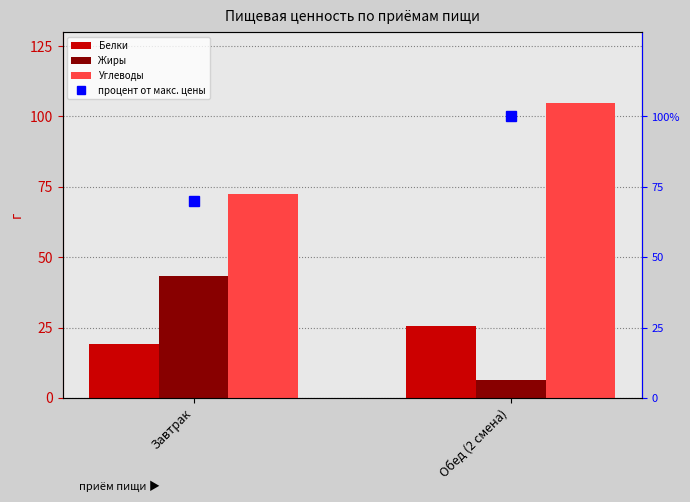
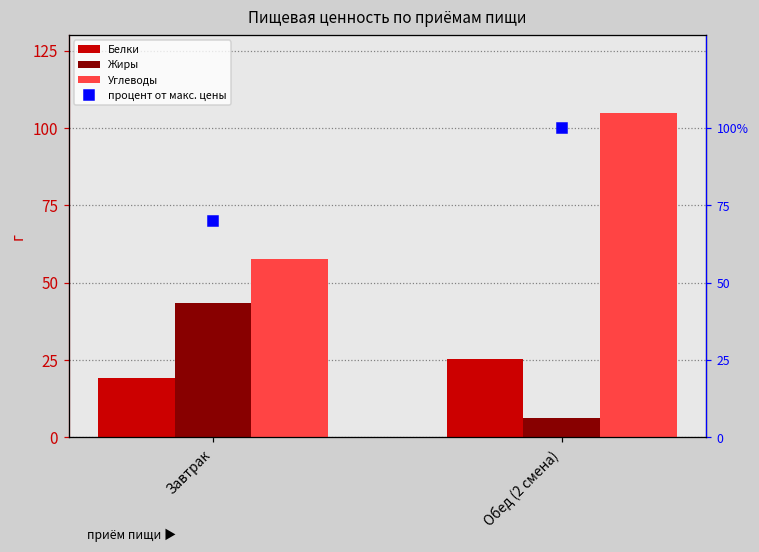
Углеводы, Завтрак: 72 -> 58
